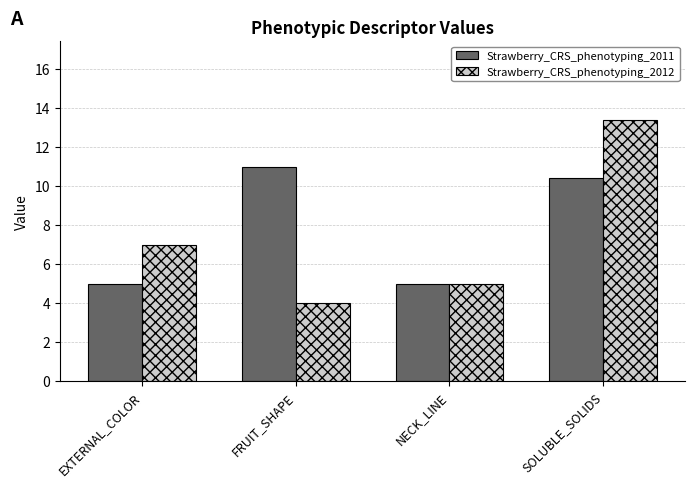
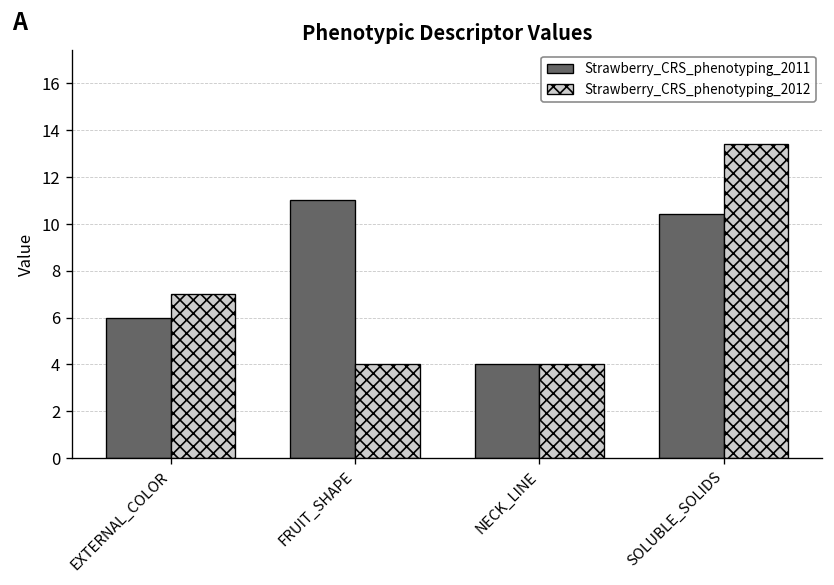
Strawberry_CRS_phenotyping_2011, EXTERNAL_COLOR: 5 -> 6
Strawberry_CRS_phenotyping_2011, NECK_LINE: 5 -> 4
Strawberry_CRS_phenotyping_2012, NECK_LINE: 5 -> 4
